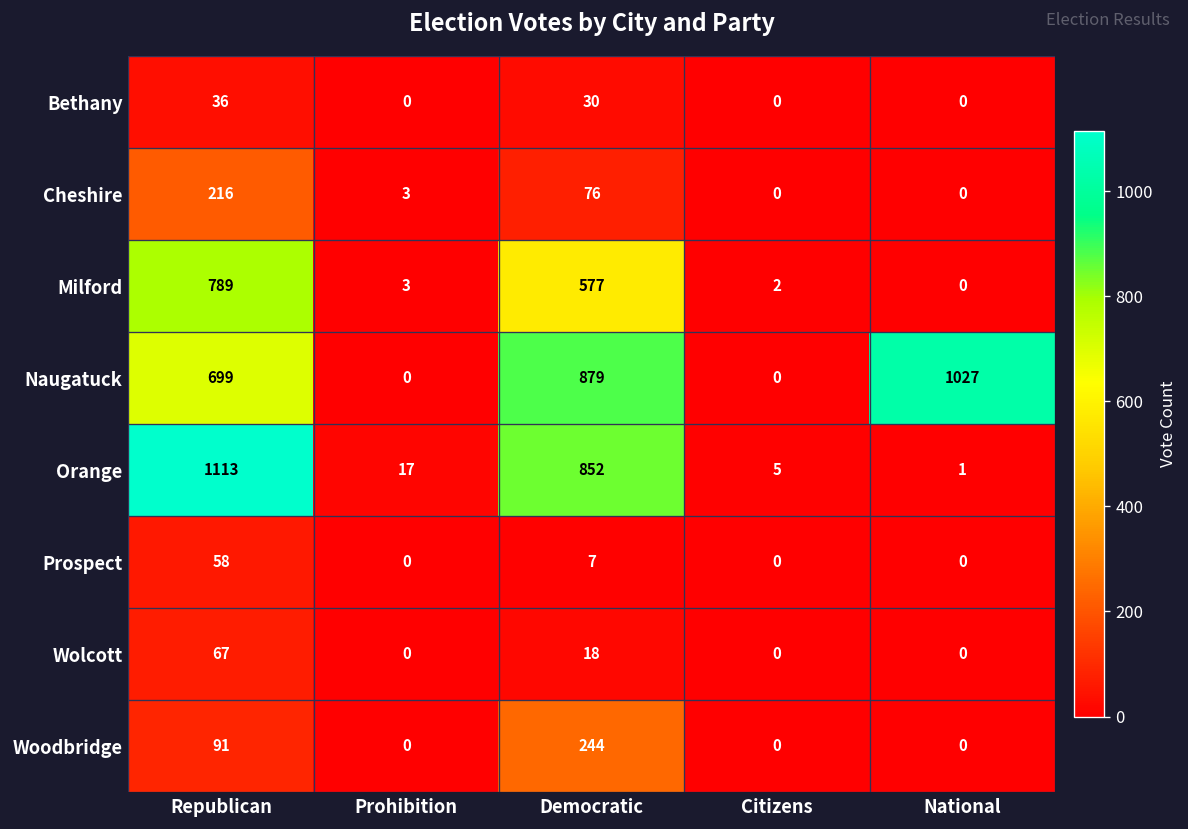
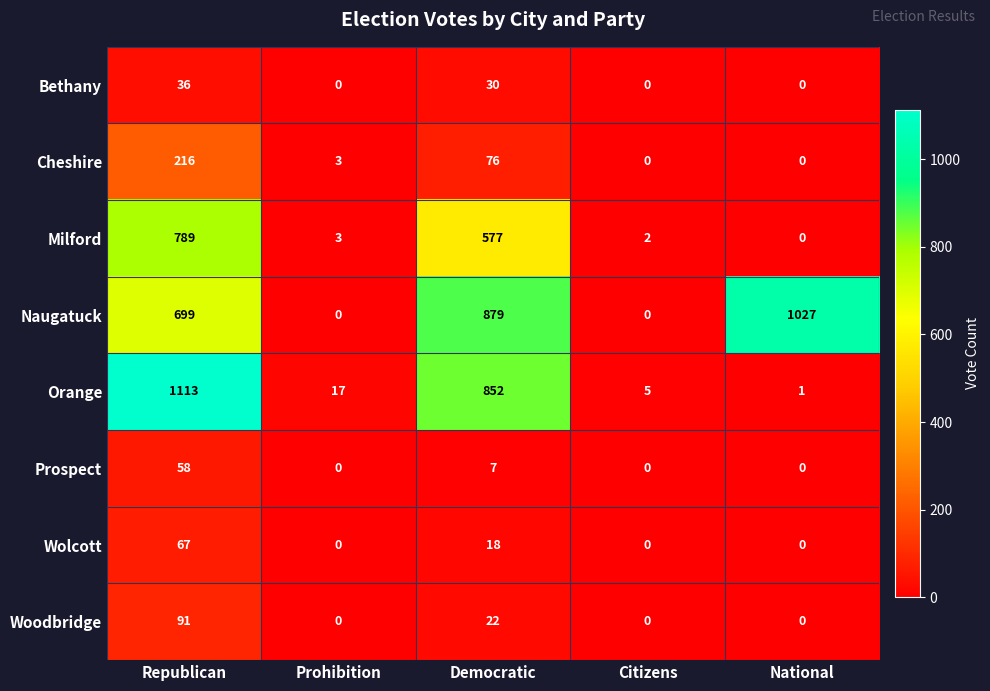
Woodbridge, Democratic: 244 -> 22
